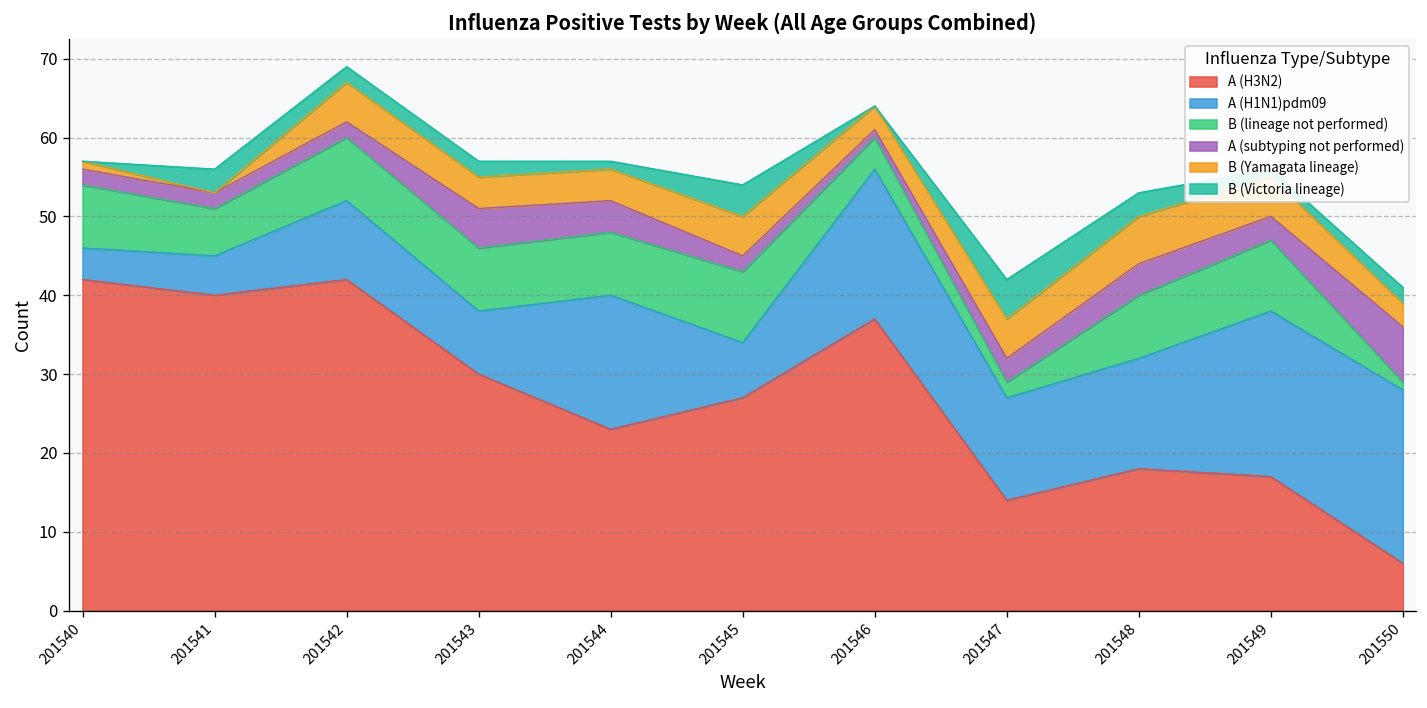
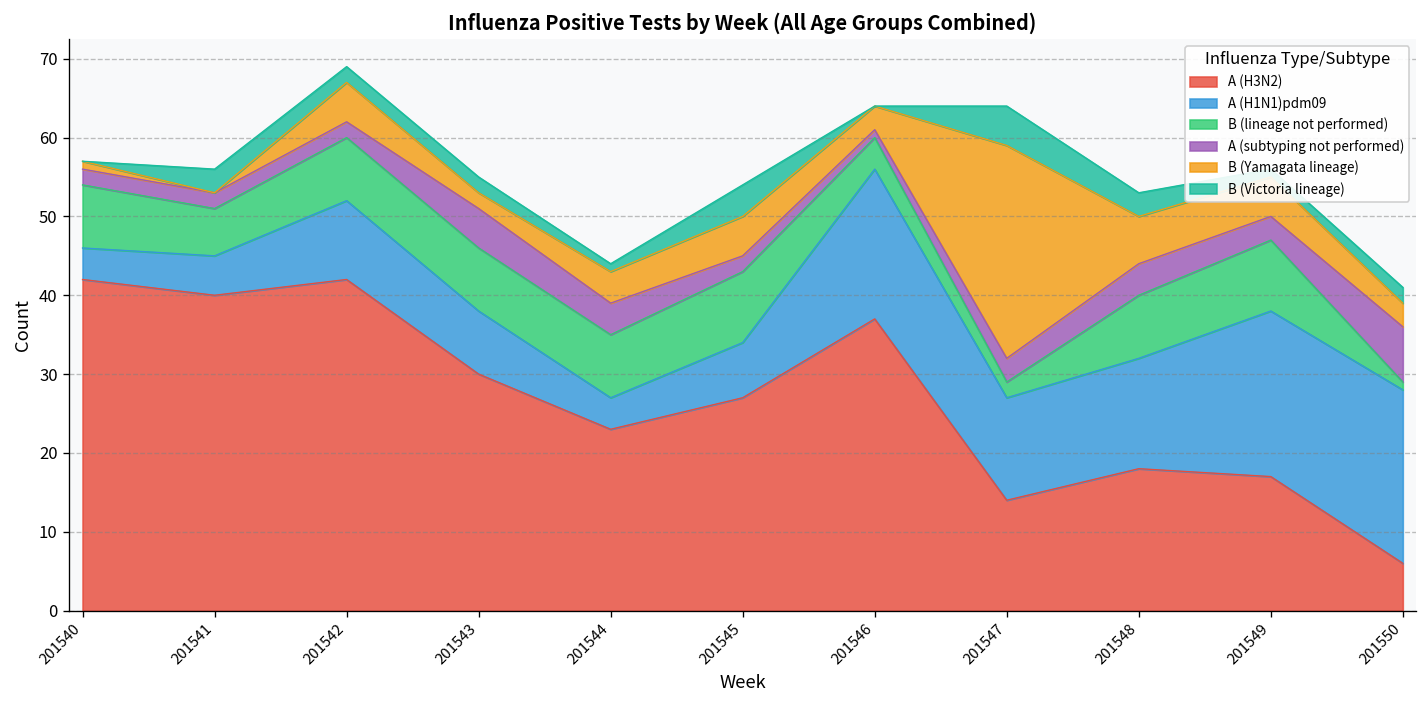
B (Yamagata lineage), 201543: 4 -> 2
A (H1N1)pdm09, 201544: 17 -> 4
B (Yamagata lineage), 201547: 5 -> 27
